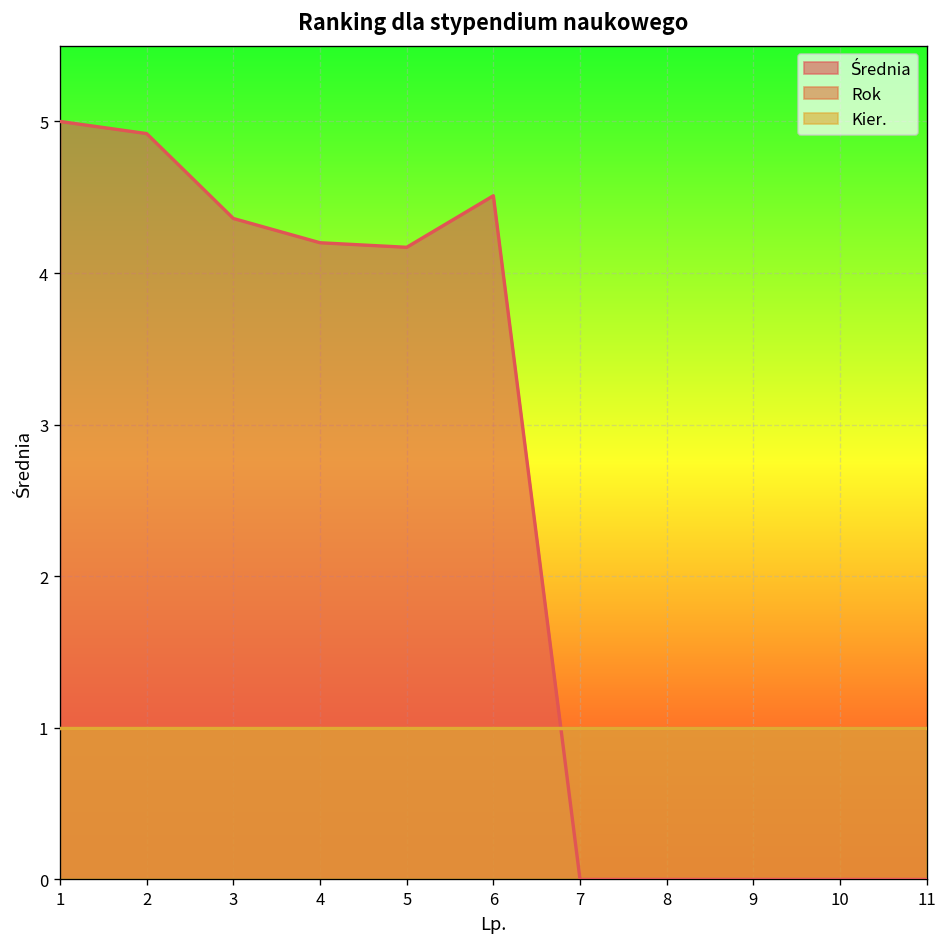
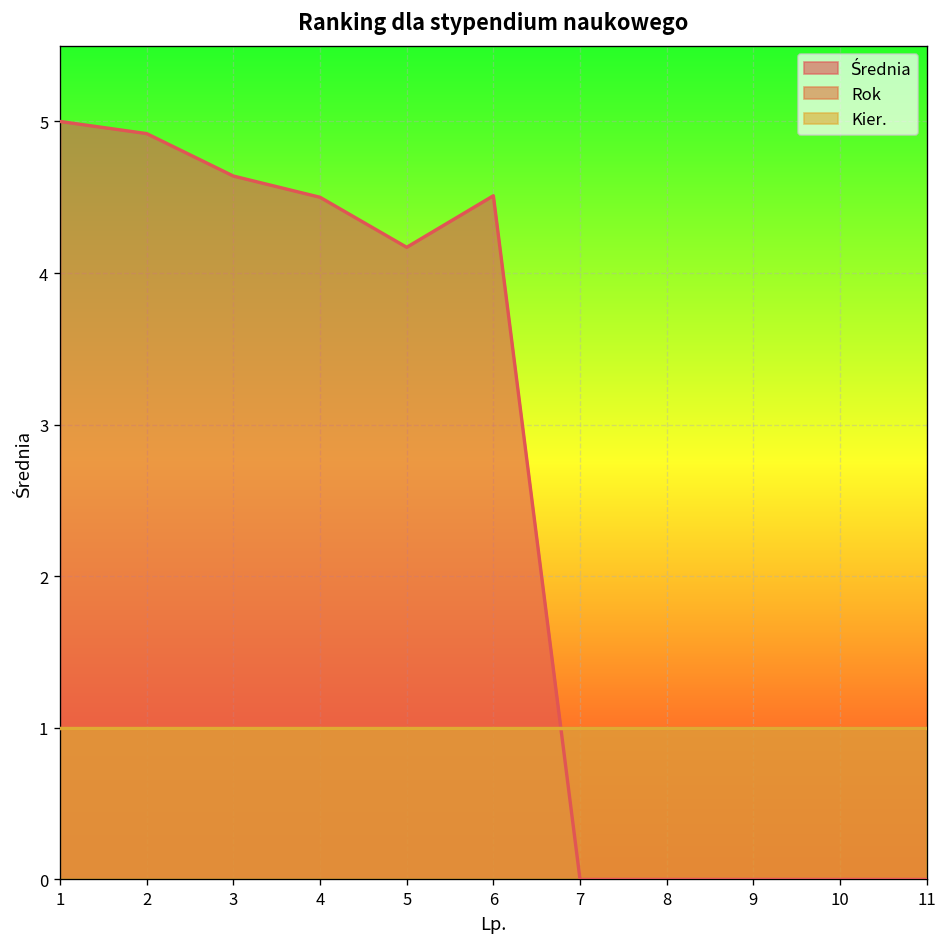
Średnia, 3: 4.36 -> 4.64
Średnia, 4: 4.2 -> 4.5
